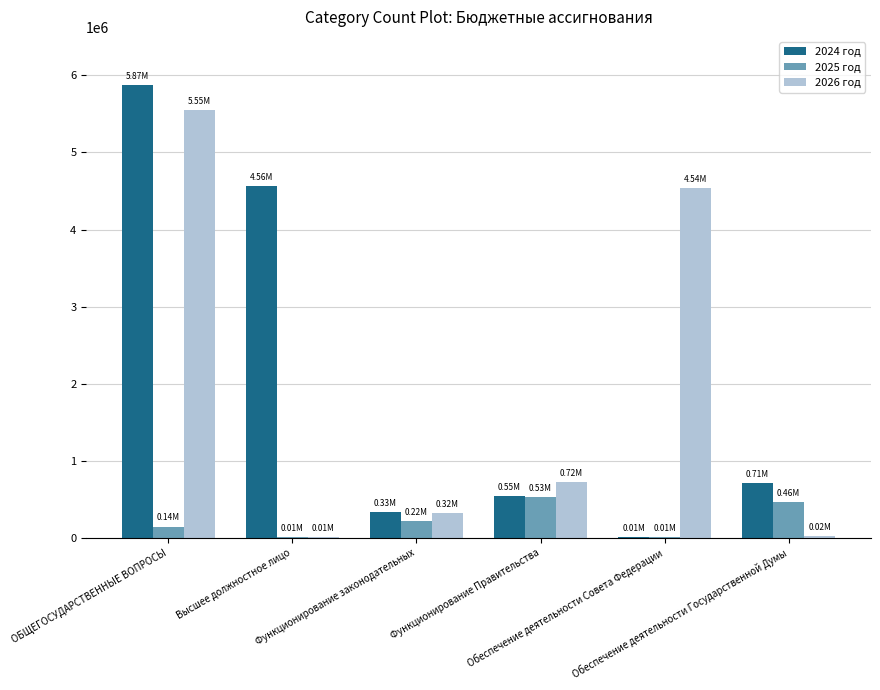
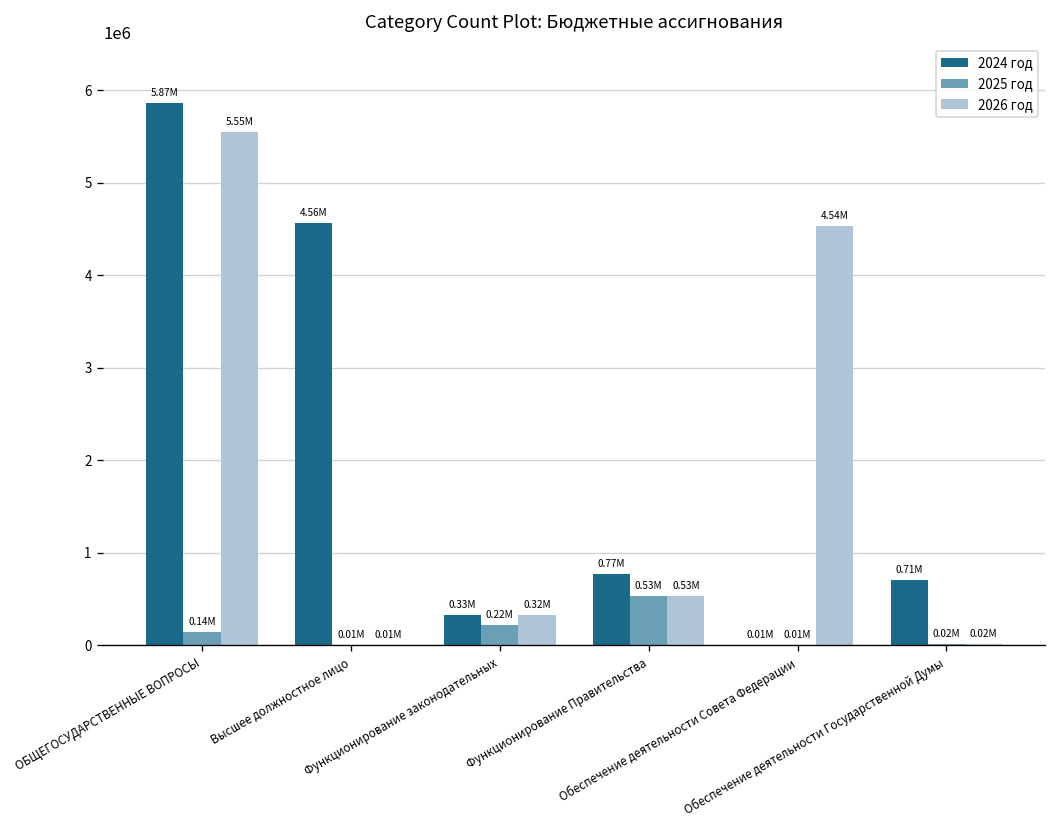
2024 год, Функционирование Правительства: 0.55M -> 0.77M
2026 год, Функционирование Правительства: 0.72M -> 0.53M
2025 год, Обеспечение деятельности Государственной Думы: 0.46M -> 0.02M
